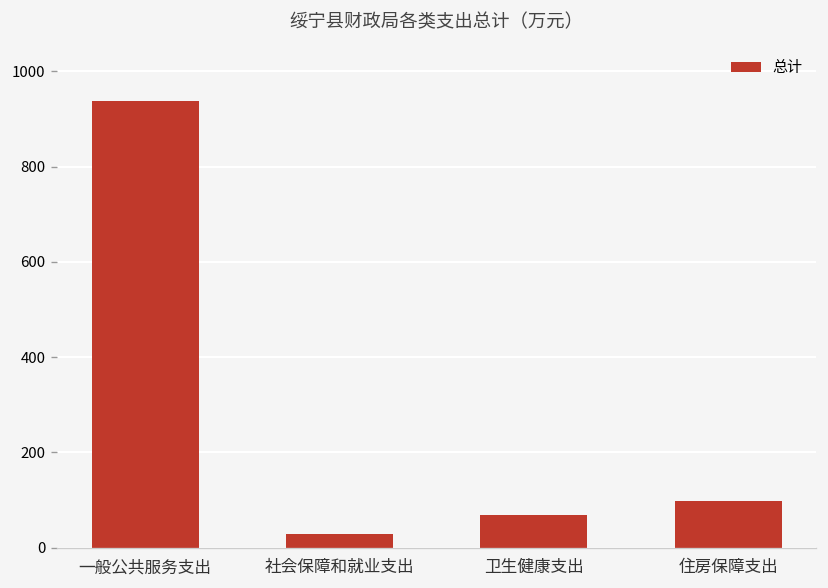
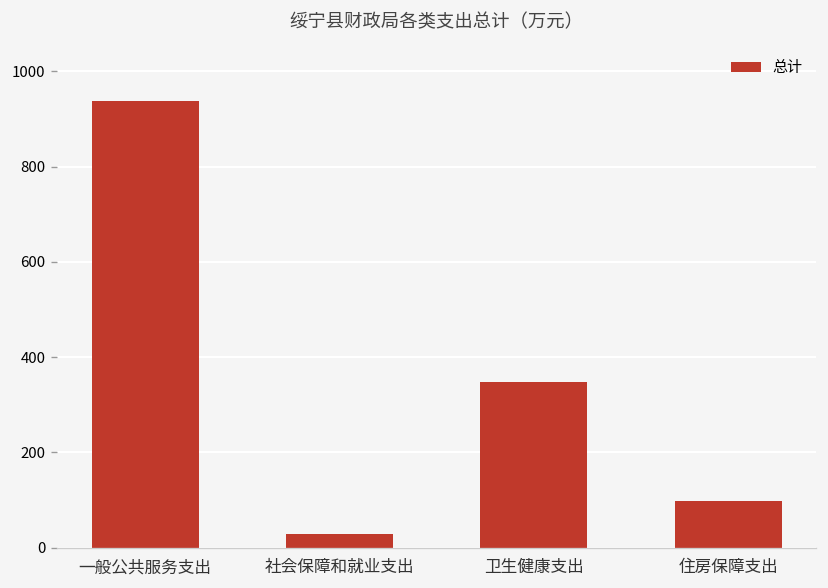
卫生健康支出: 70 -> 350
